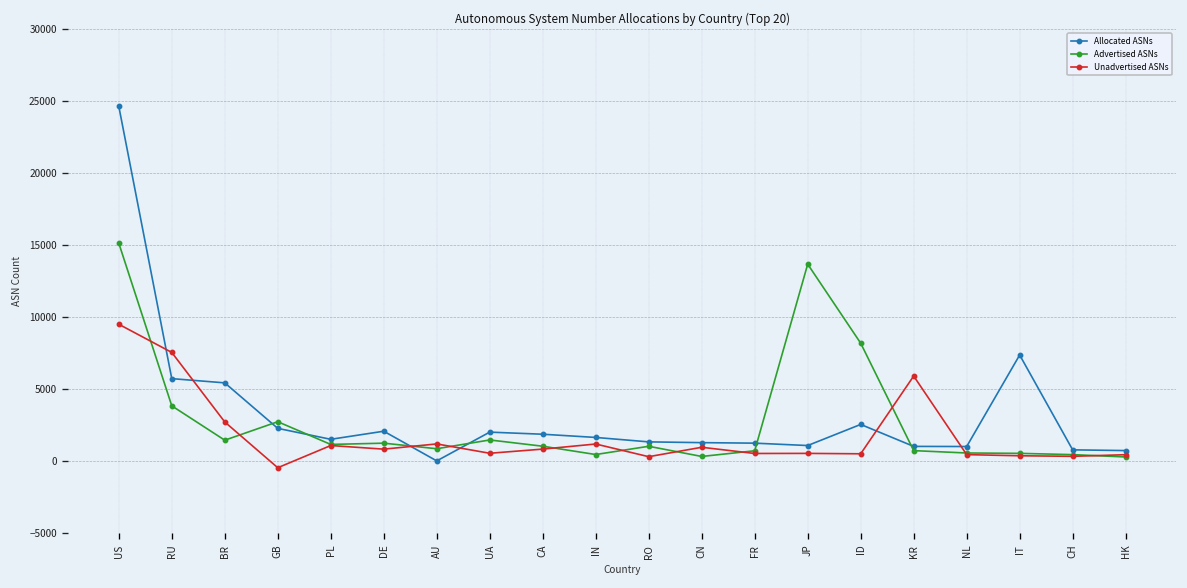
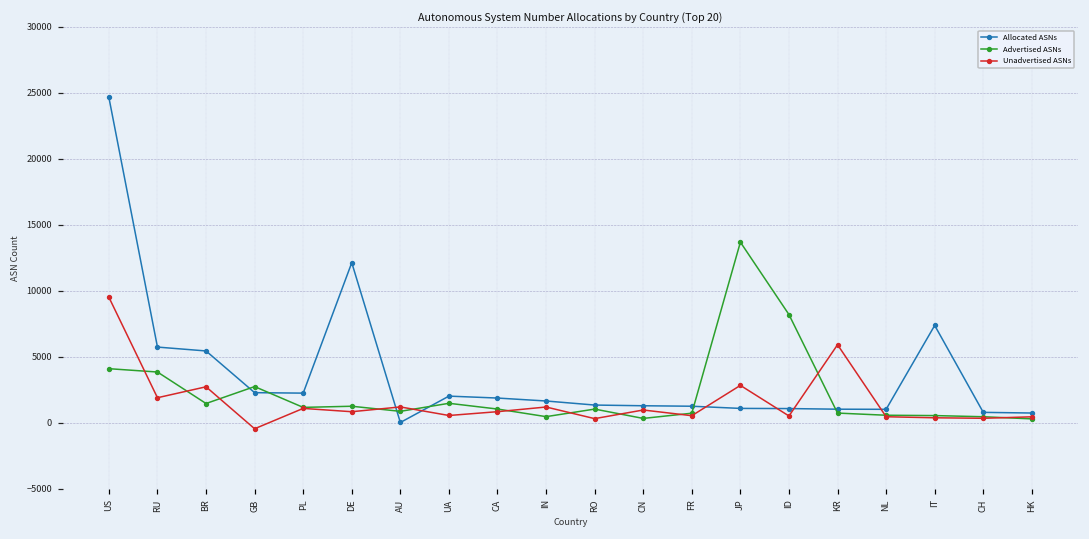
Advertised ASNs, US: 15100 -> 4100
Unadvertised ASNs, RU: 7500 -> 1900
Allocated ASNs, PL: 1500 -> 2200
Allocated ASNs, DE: 2100 -> 12100
Unadvertised ASNs, JP: 500 -> 2800
Allocated ASNs, ID: 2500 -> 1100
